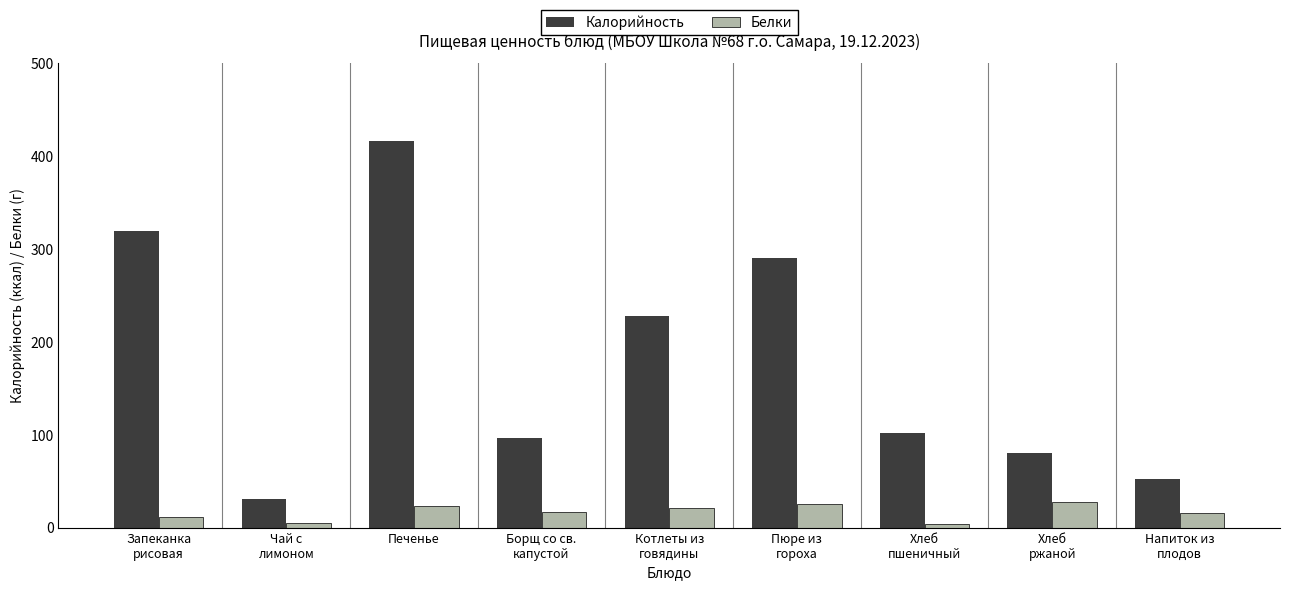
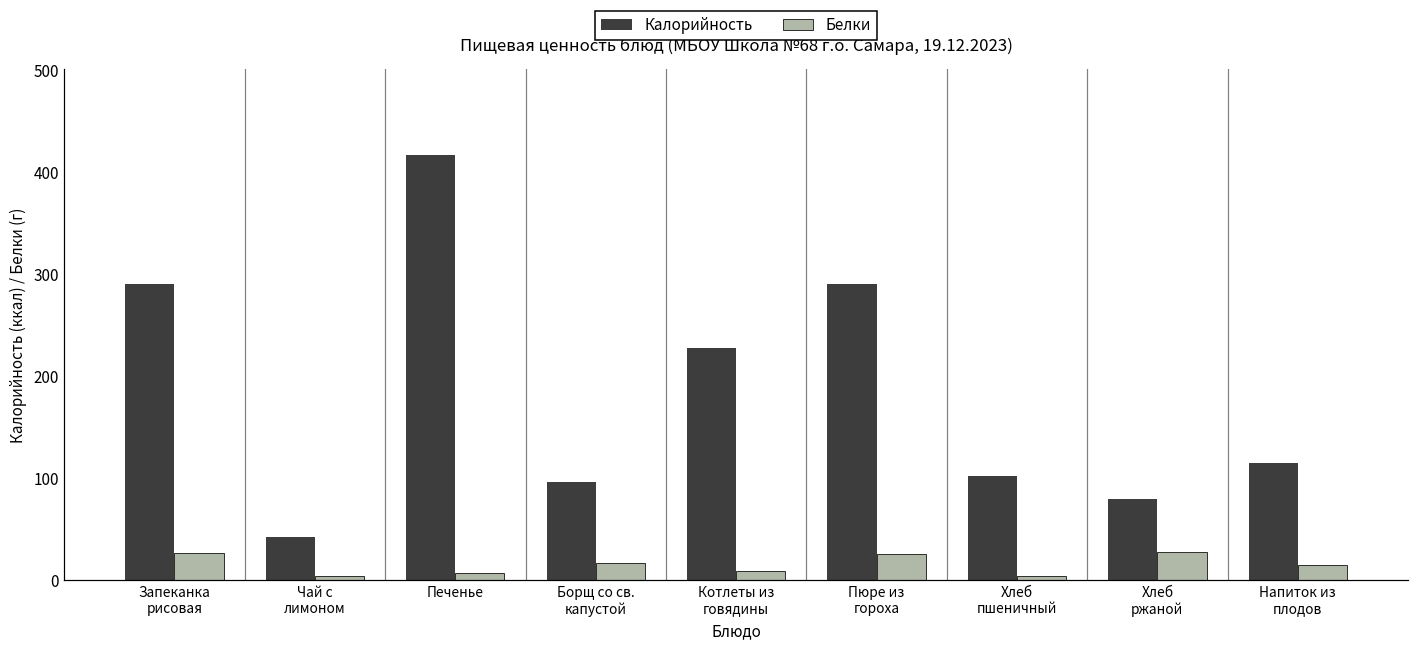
Калорийность, Запеканка рисовая: 320 -> 290
Белки, Запеканка рисовая: 10 -> 30
Калорийность, Чай с лимоном: 30 -> 40
Белки, Печенье: 20 -> 10
Белки, Котлеты из говядины: 20 -> 10
Калорийность, Напиток из плодов: 50 -> 120
